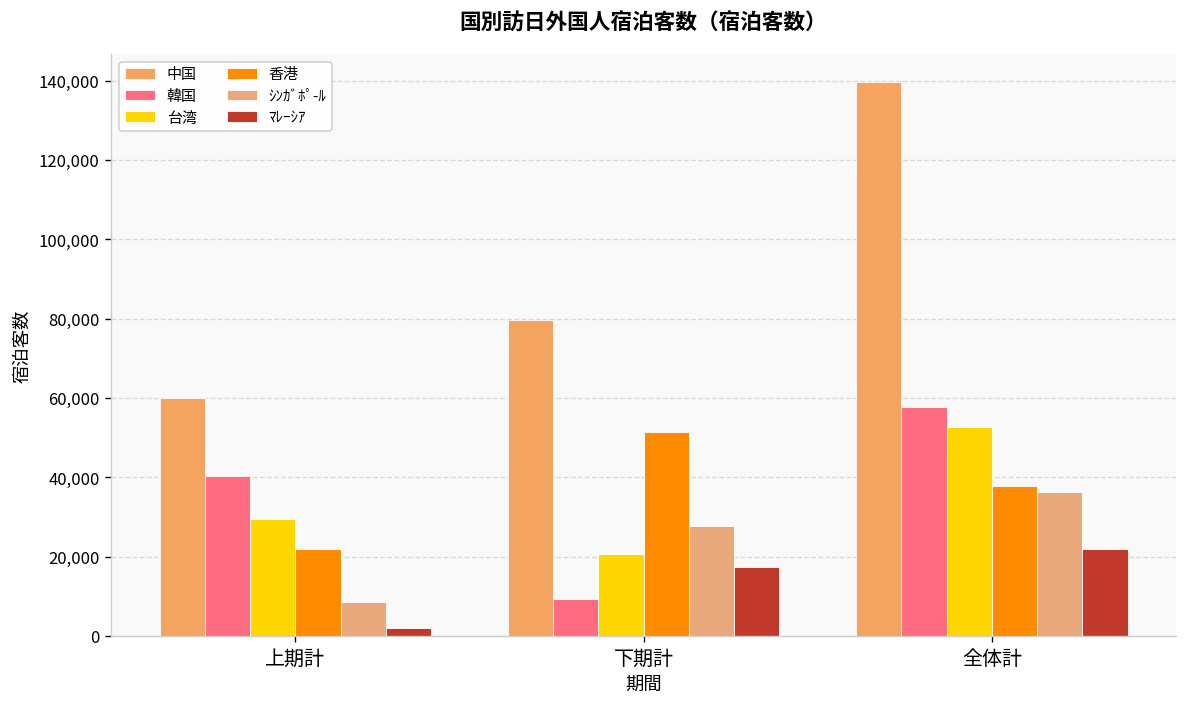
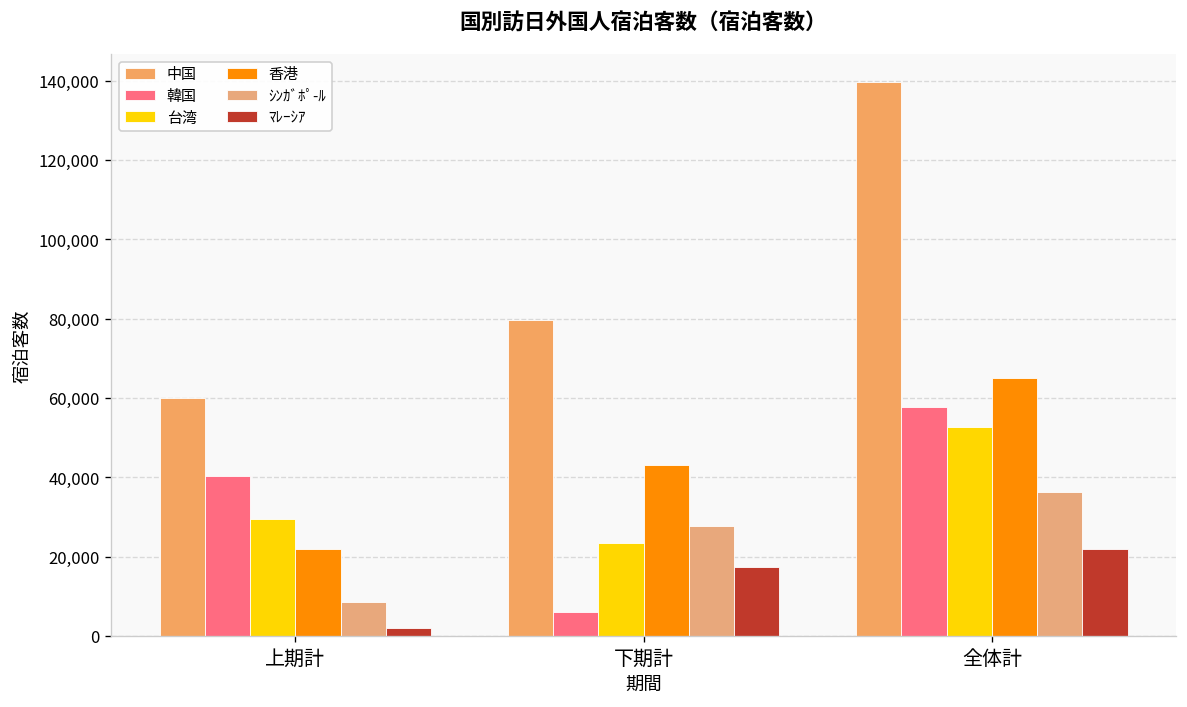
韓国, 下期計: 9,000 -> 6,000
台湾, 下期計: 21,000 -> 23,000
香港, 下期計: 51,000 -> 43,000
香港, 全体計: 38,000 -> 65,000
